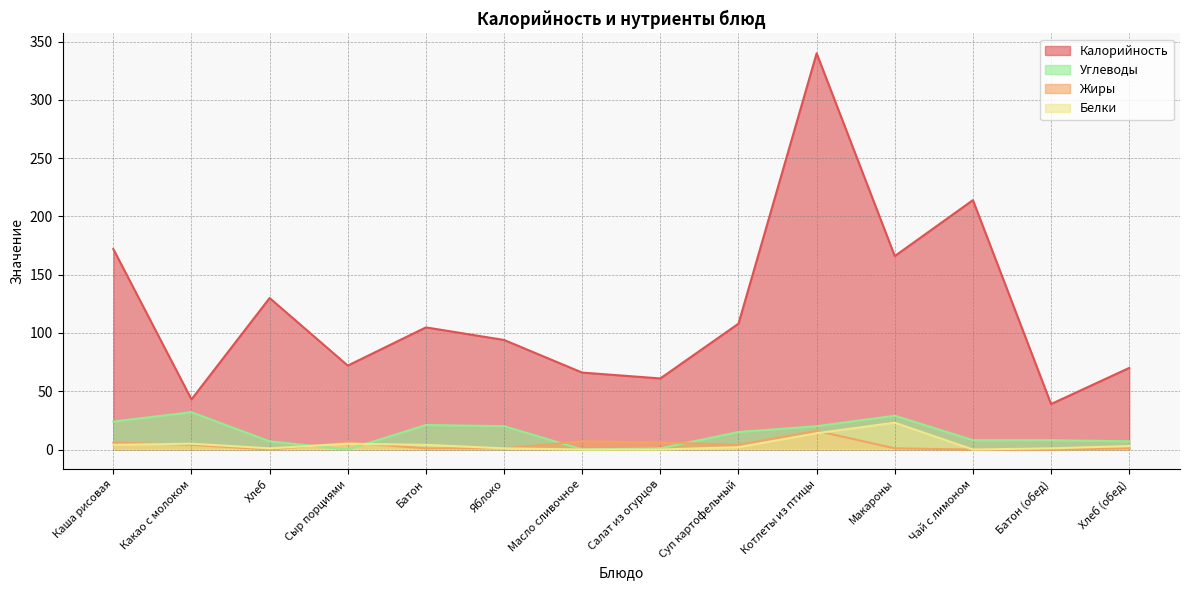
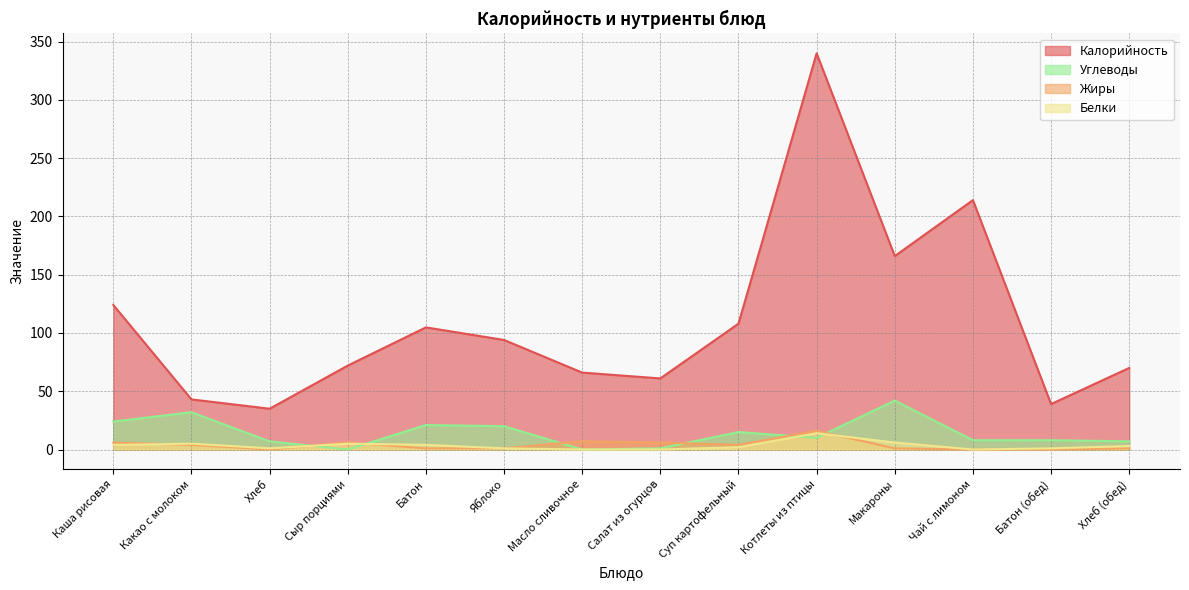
Калорийность, Каша рисовая: 172 -> 124
Калорийность, Хлеб: 130 -> 35
Углеводы, Котлеты из птицы: 20 -> 10
Углеводы, Макароны: 29 -> 42
Белки, Макароны: 23 -> 6
